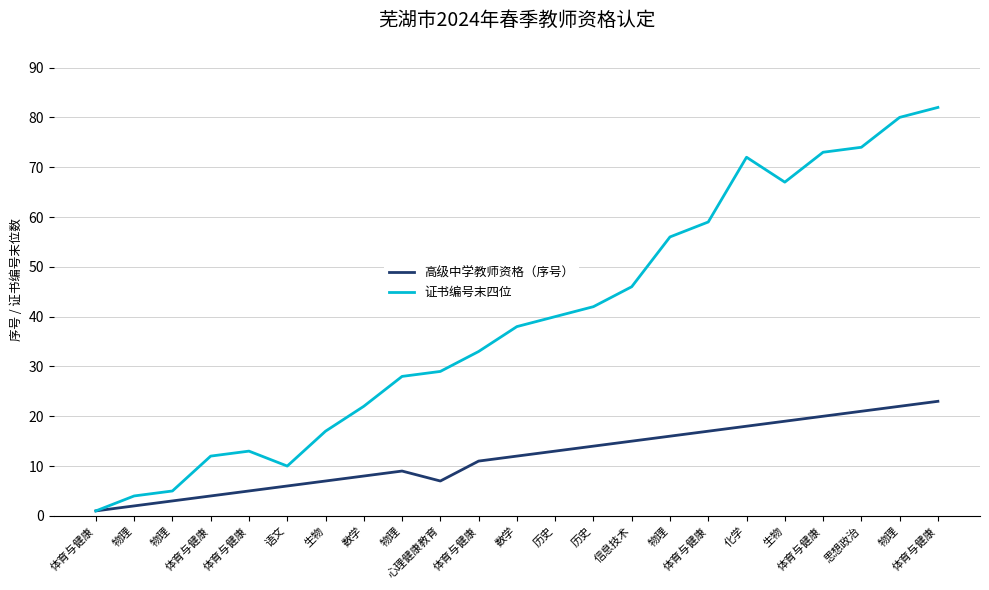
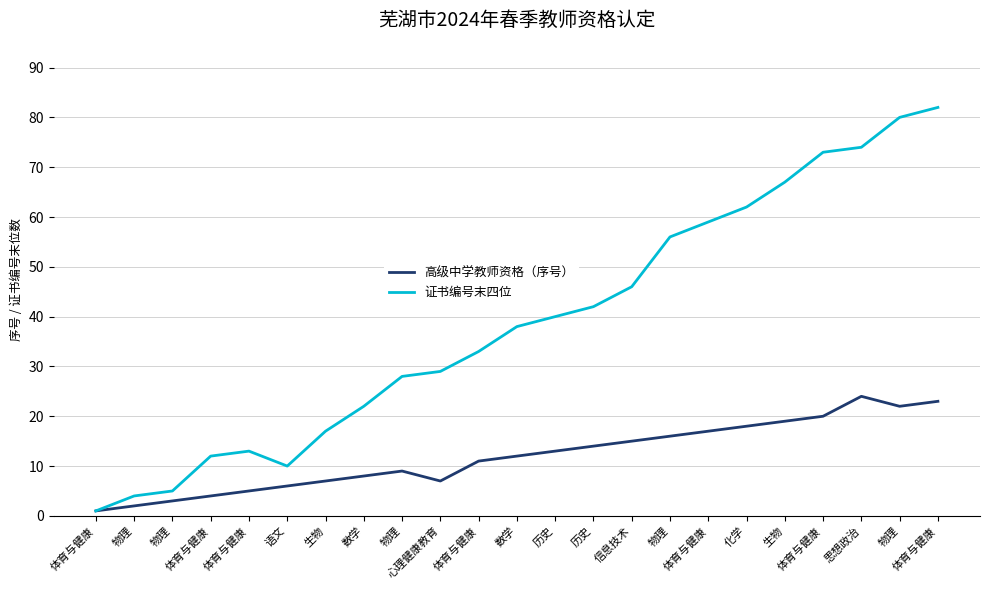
证书编号末四位, 化学: 72 -> 62
高级中学教师资格（序号）, 思想政治: 21 -> 24
